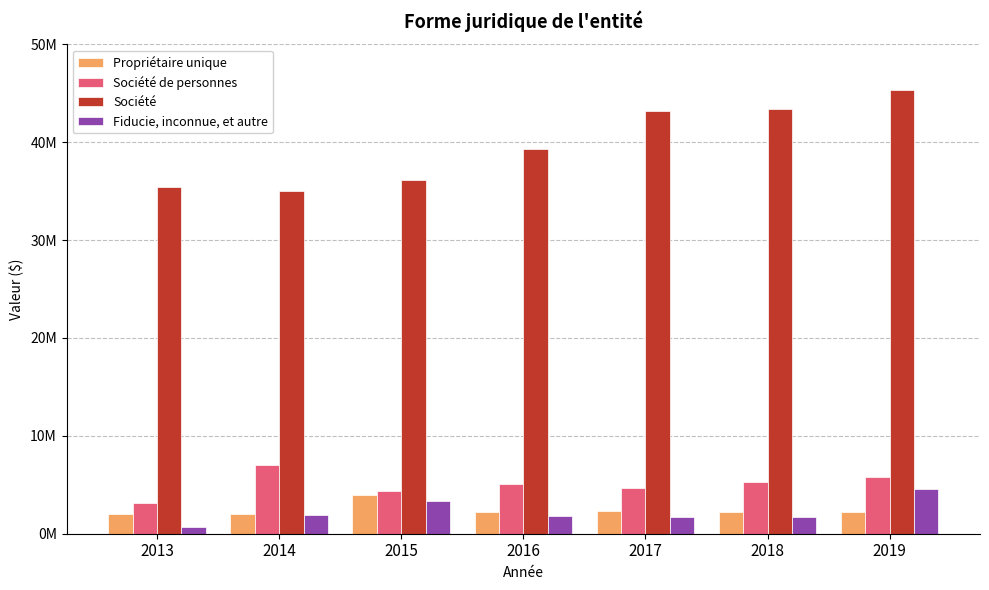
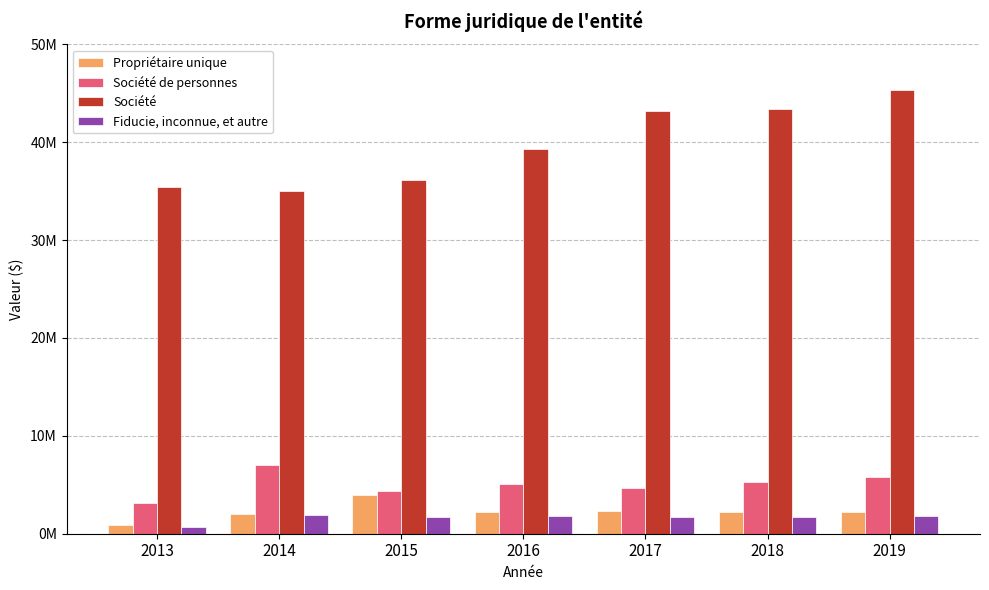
Propriétaire unique, 2013: 2000000 -> 1000000
Fiducie, inconnue, et autre, 2015: 3000000 -> 2000000
Fiducie, inconnue, et autre, 2019: 5000000 -> 2000000
